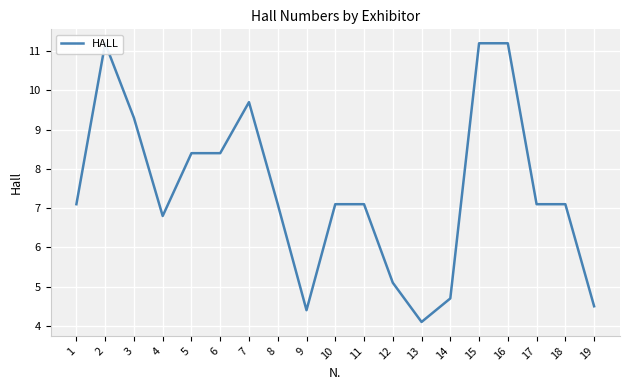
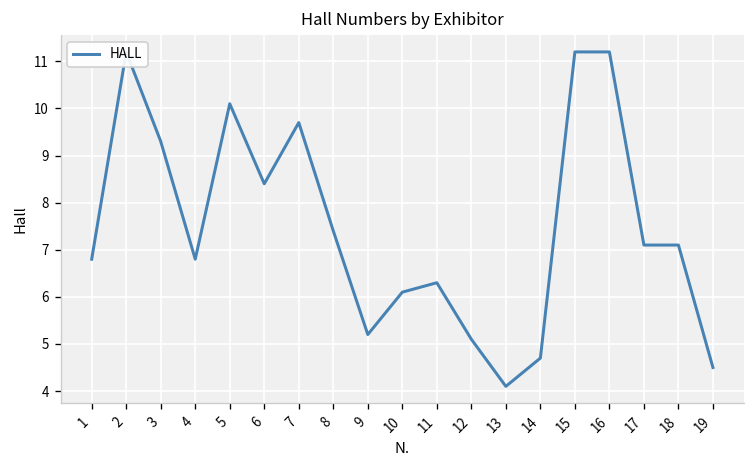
1: 7.1 -> 6.8
5: 8.4 -> 10.1
8: 7.1 -> 7.4
9: 4.4 -> 5.2
10: 7.1 -> 6.1
11: 7.1 -> 6.3
